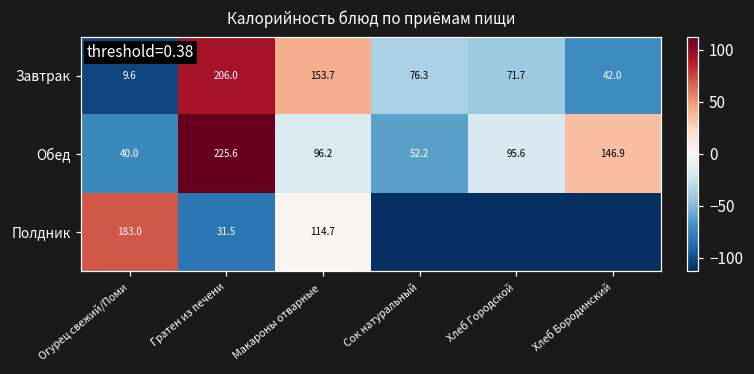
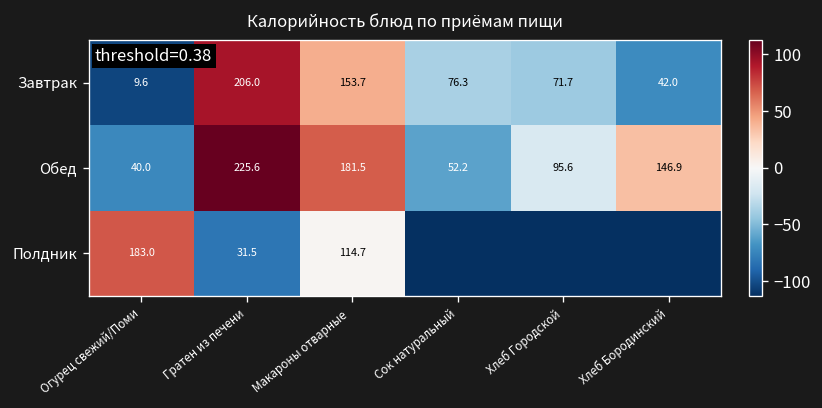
Обед, Макароны отварные: 96.2 -> 181.5
